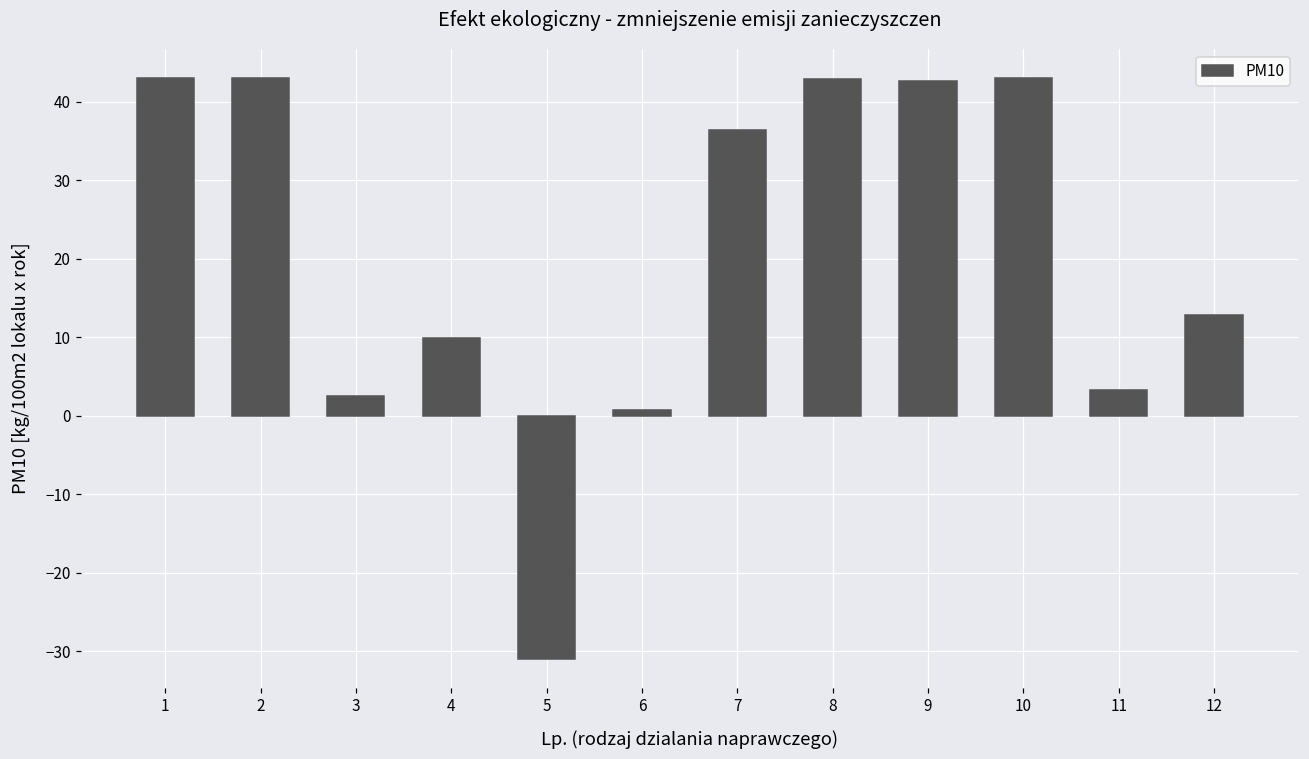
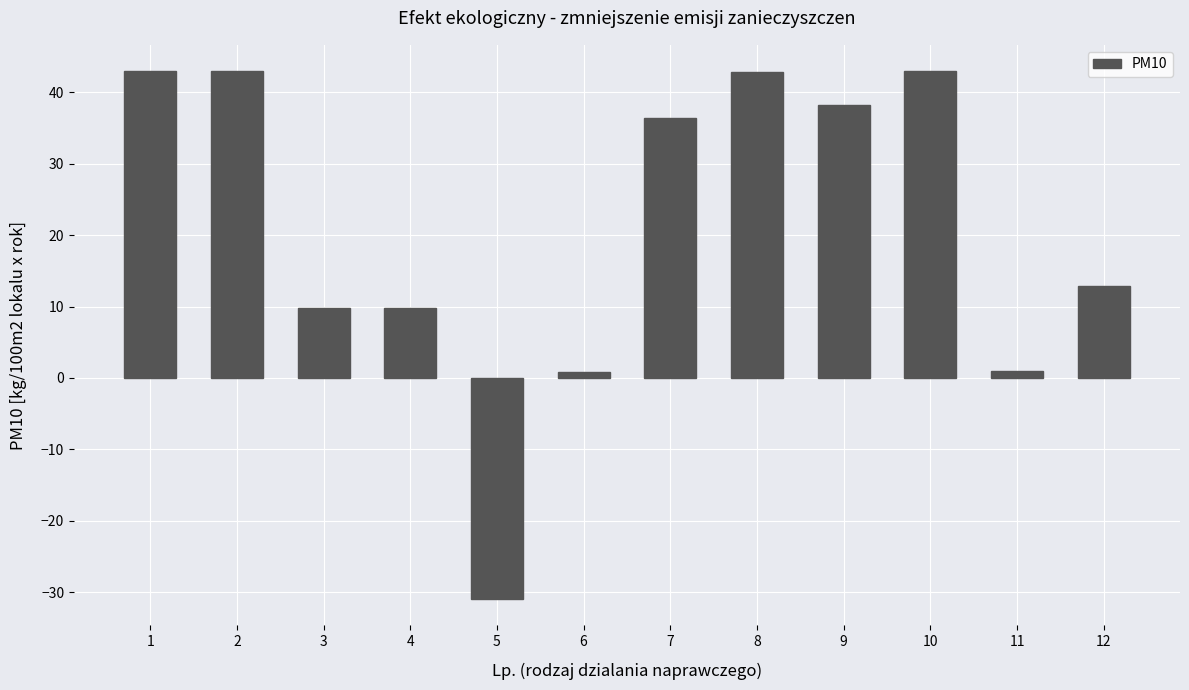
3: 3 -> 10
9: 43 -> 38
11: 3 -> 1
